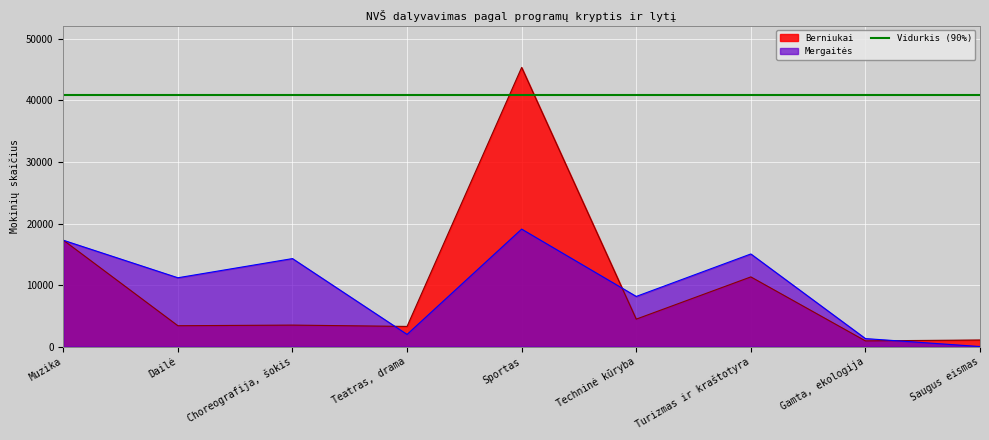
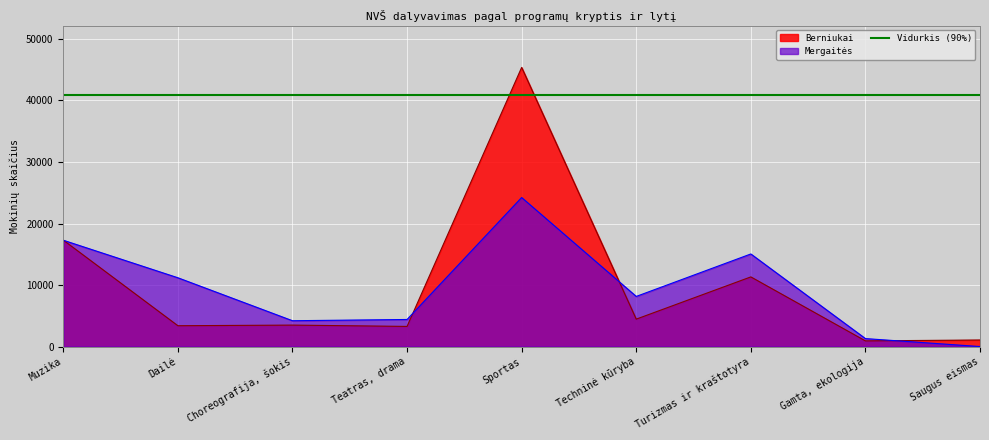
Mergaitės, Choreografija, šokis: 14000 -> 4000
Mergaitės, Teatras, drama: 2000 -> 4000
Mergaitės, Sportas: 19000 -> 24000
